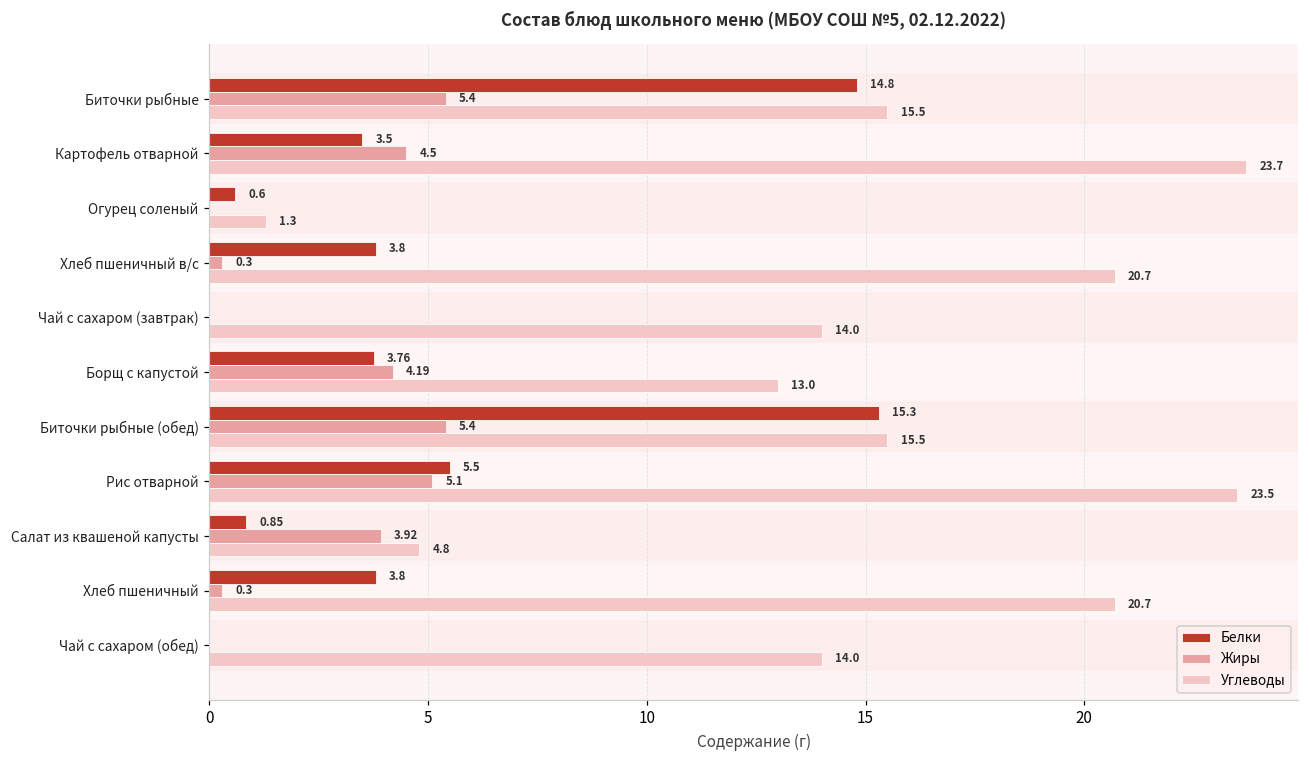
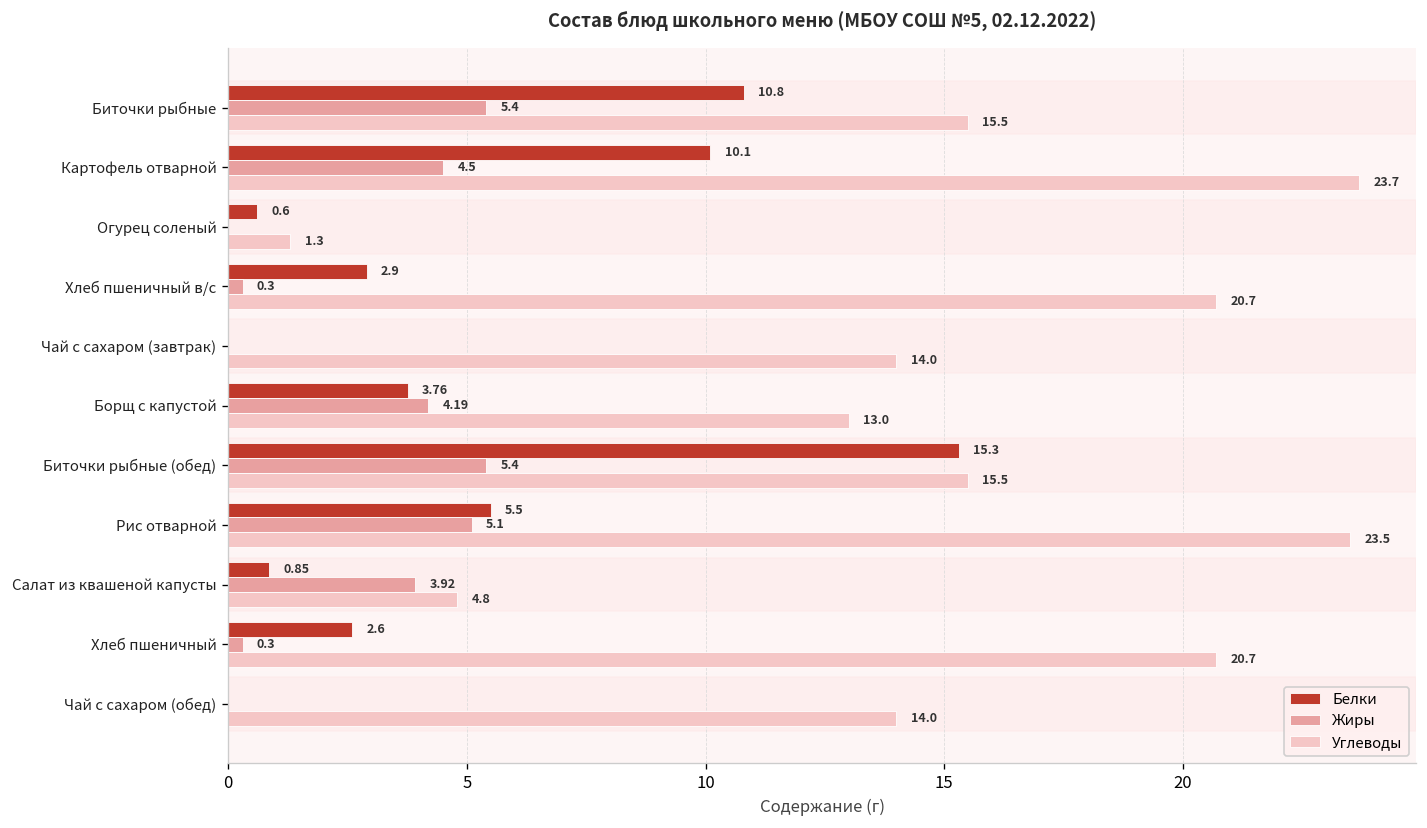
Белки, Биточки рыбные: 14.8 -> 10.8
Белки, Картофель отварной: 3.5 -> 10.1
Белки, Хлеб пшеничный в/с: 3.8 -> 2.9
Белки, Хлеб пшеничный: 3.8 -> 2.6
